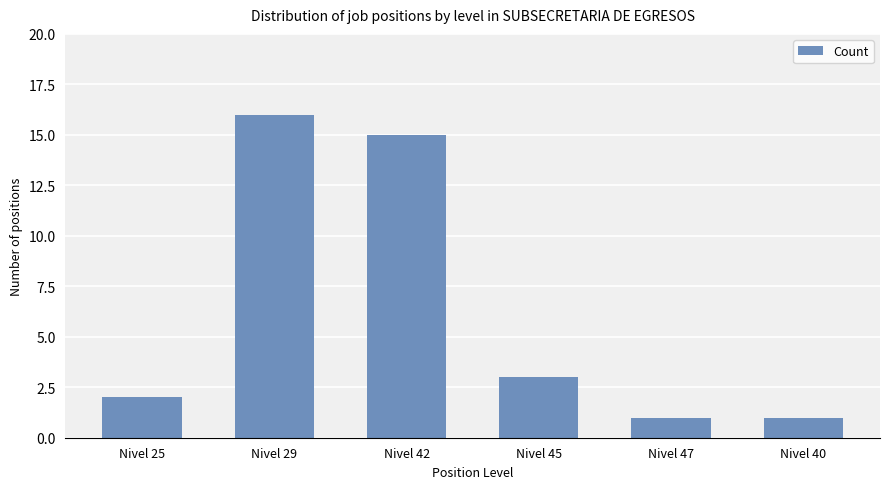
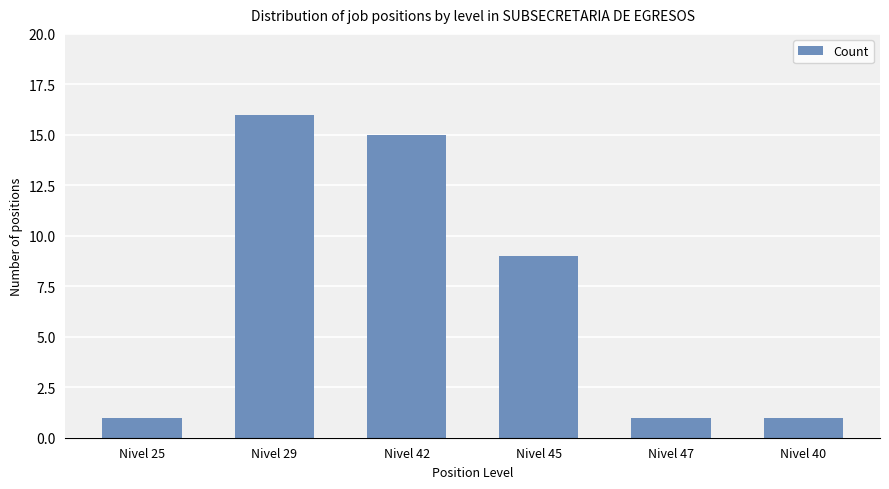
Nivel 25: 2 -> 1
Nivel 45: 3 -> 9
